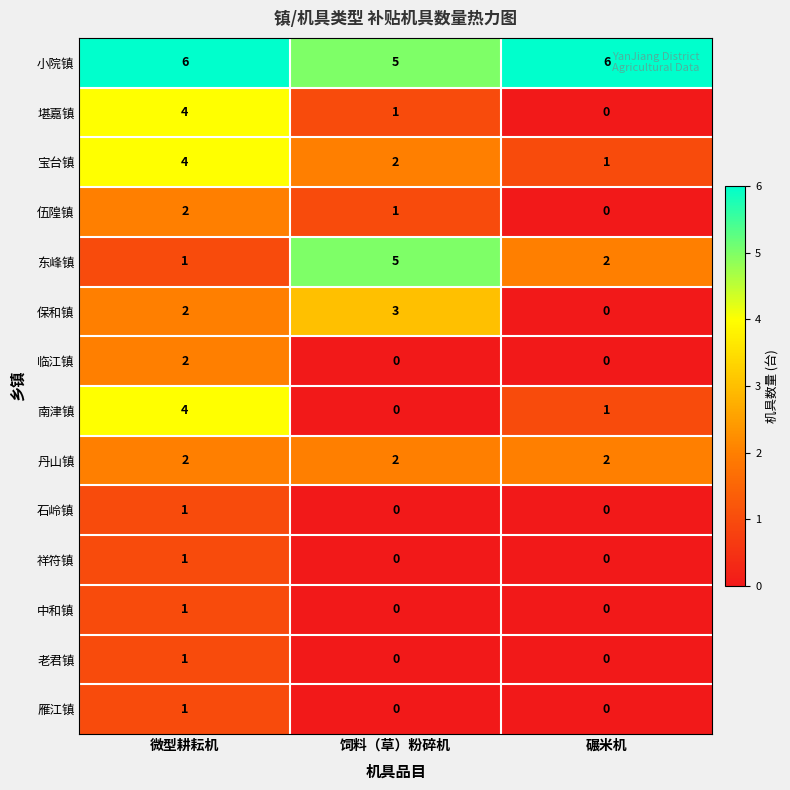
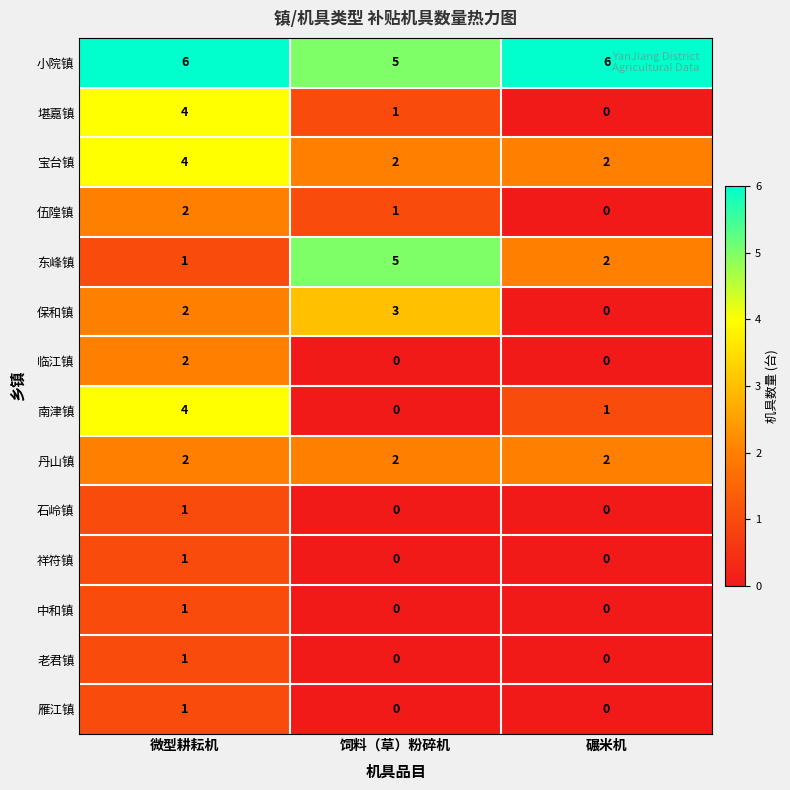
宝台镇, 碾米机: 1 -> 2
